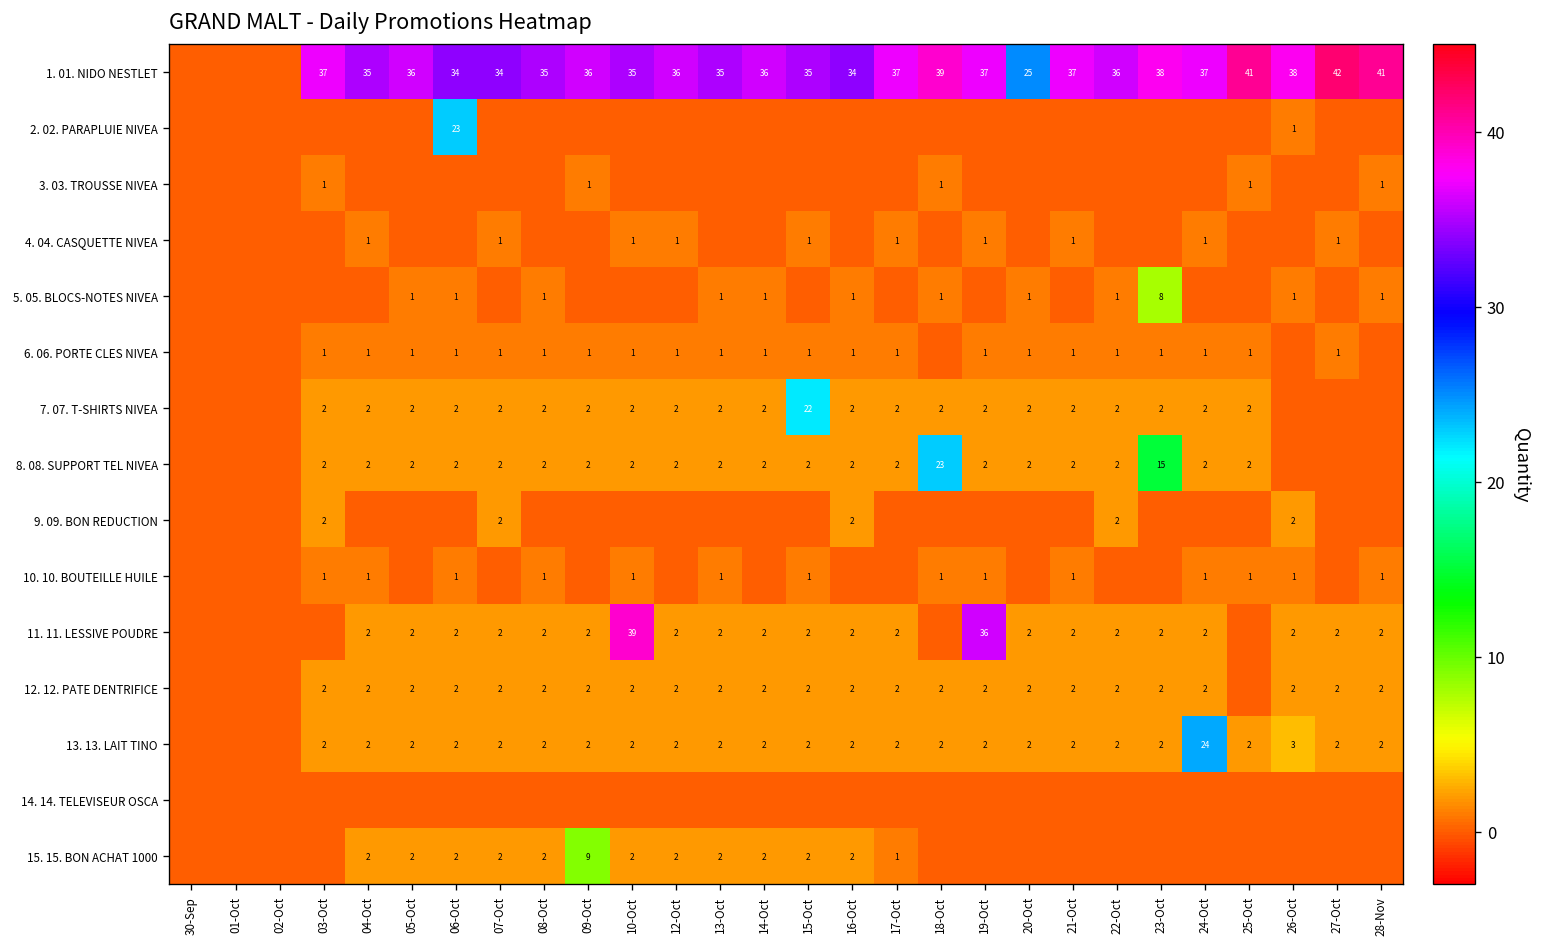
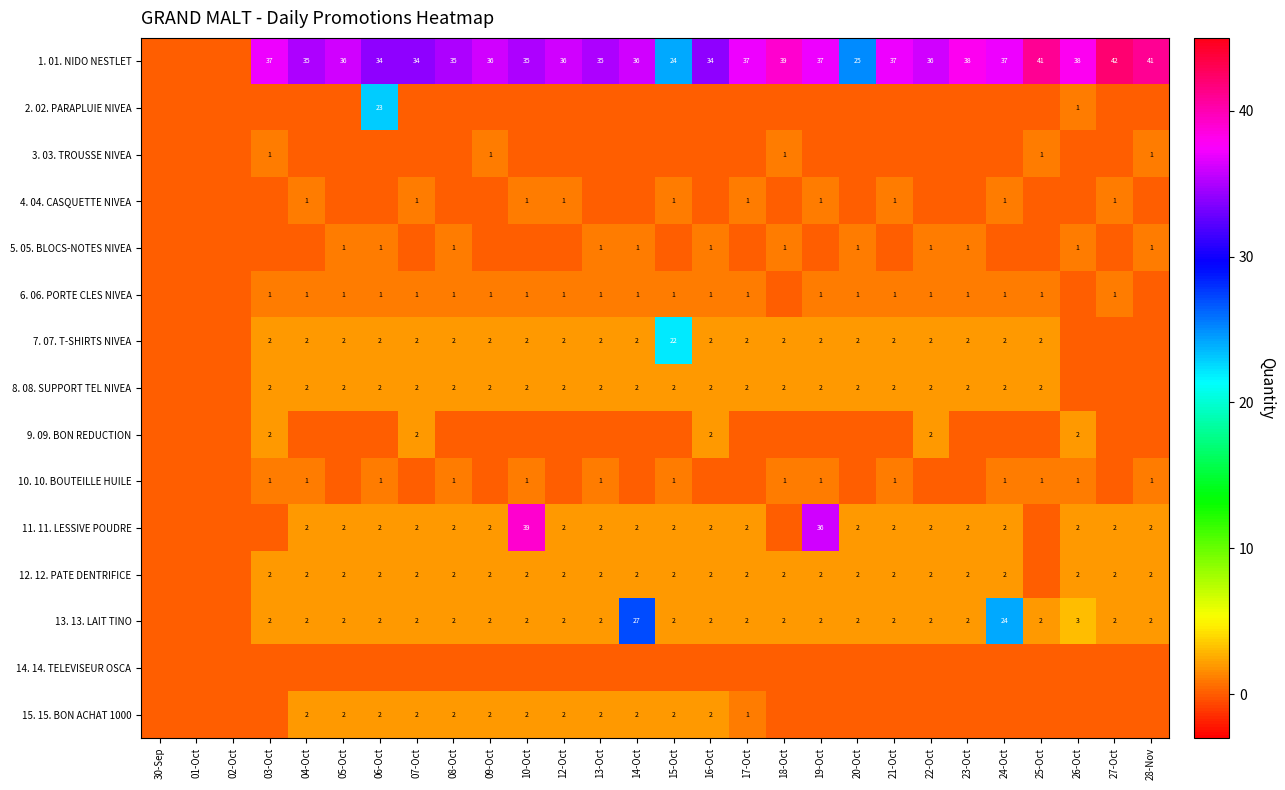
1. 01. NIDO NESTLET, 15-Oct: 35 -> 24
5. 05. BLOCS-NOTES NIVEA, 23-Oct: 8 -> 1
8. 08. SUPPORT TEL NIVEA, 18-Oct: 23 -> 2
8. 08. SUPPORT TEL NIVEA, 23-Oct: 15 -> 2
13. 13. LAIT TINO, 14-Oct: 2 -> 27
15. 15. BON ACHAT 1000, 09-Oct: 9 -> 2
